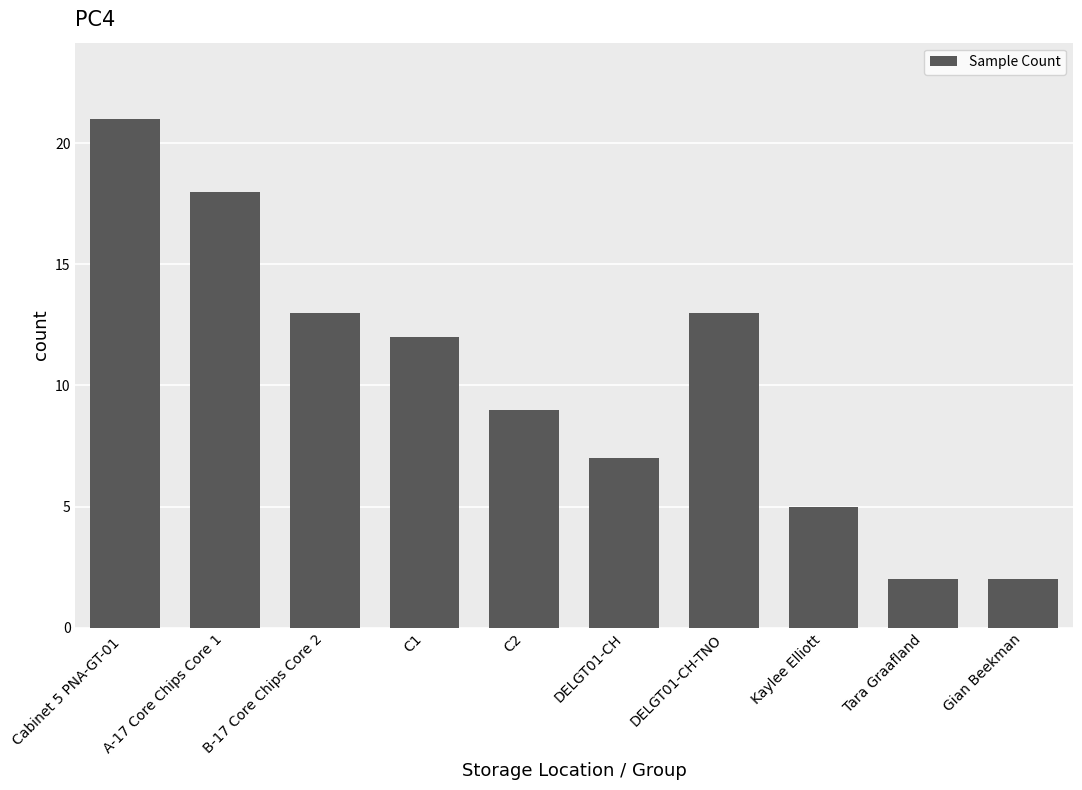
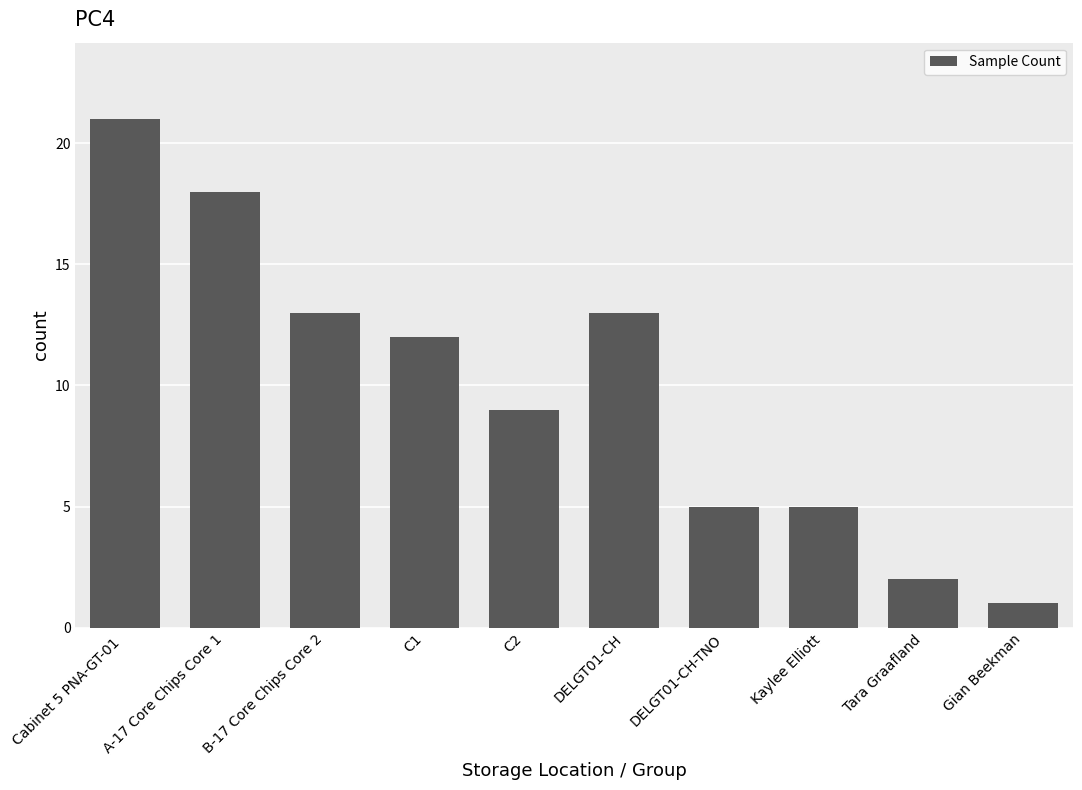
DELGT01-CH: 7 -> 13
DELGT01-CH-TNO: 13 -> 5
Gian Beekman: 2 -> 1
